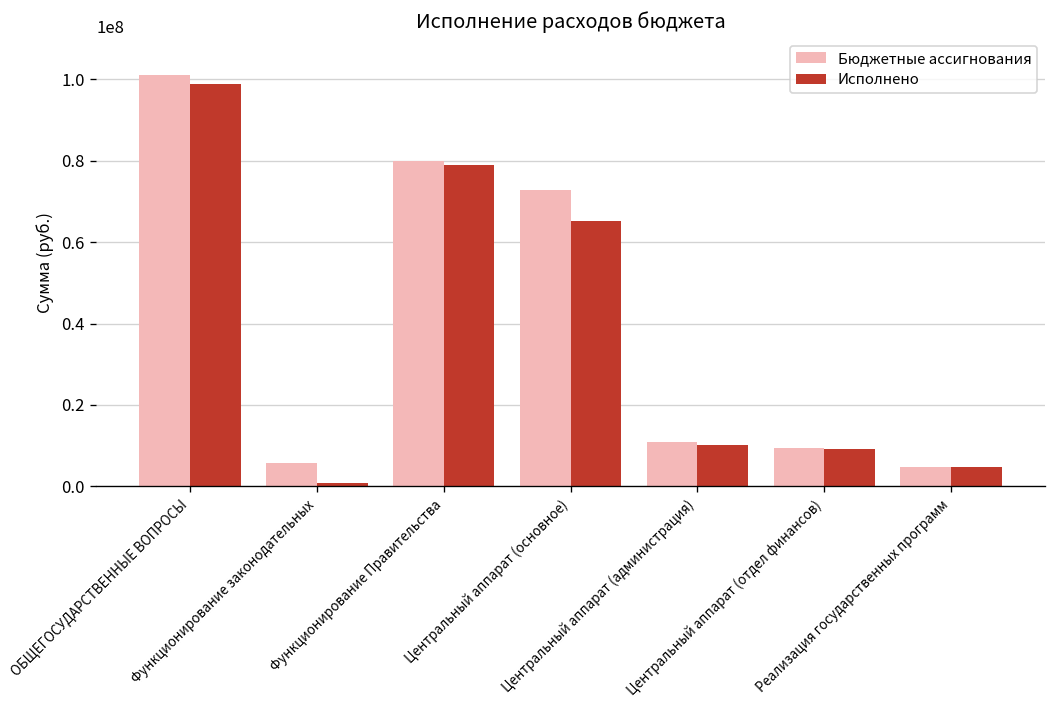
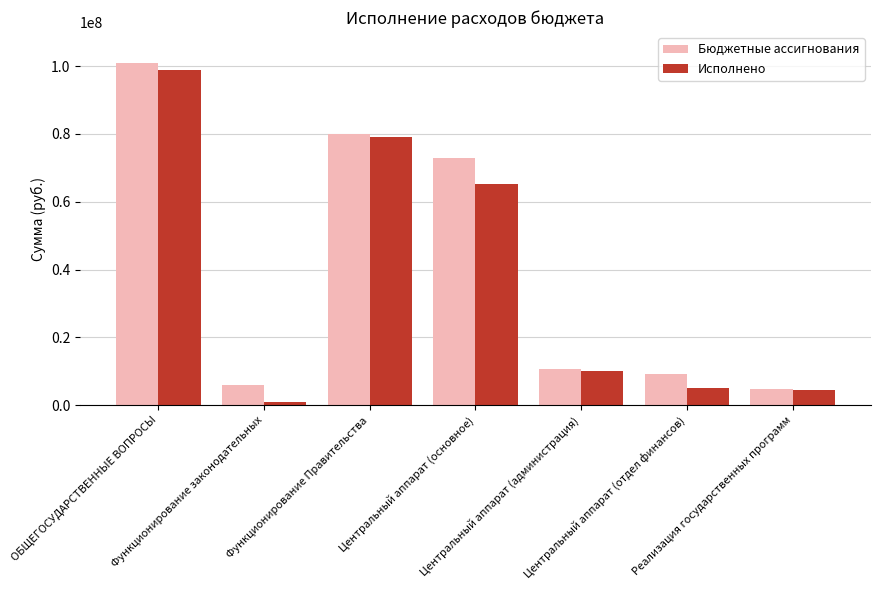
Исполнено, Центральный аппарат (отдел финансов): 9000000 -> 5000000
